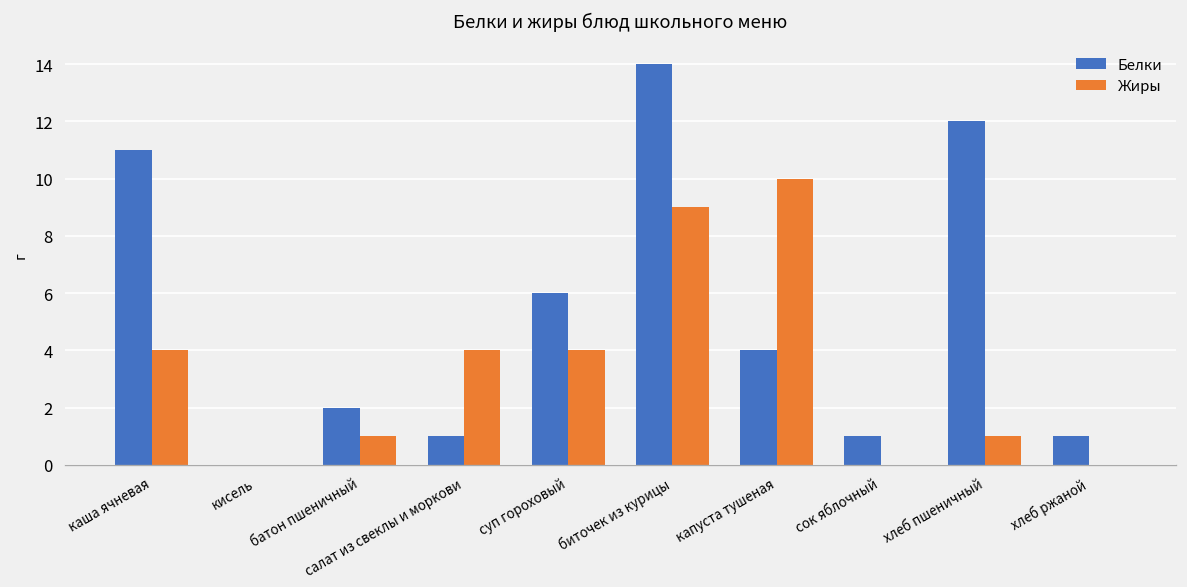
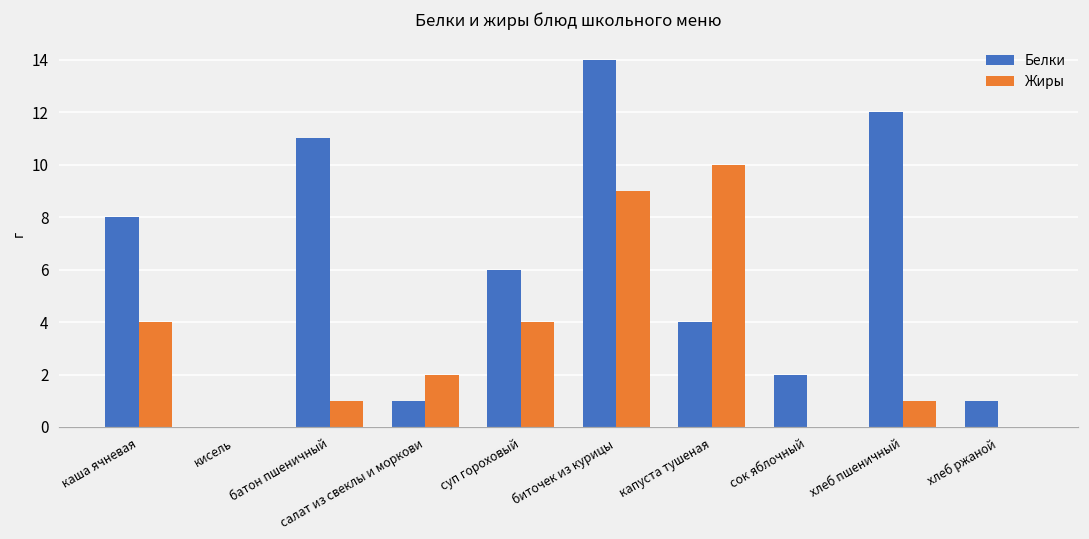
Белки, каша ячневая: 11 -> 8
Белки, батон пшеничный: 2 -> 11
Жиры, салат из свеклы и моркови: 4 -> 2
Белки, сок яблочный: 1 -> 2
